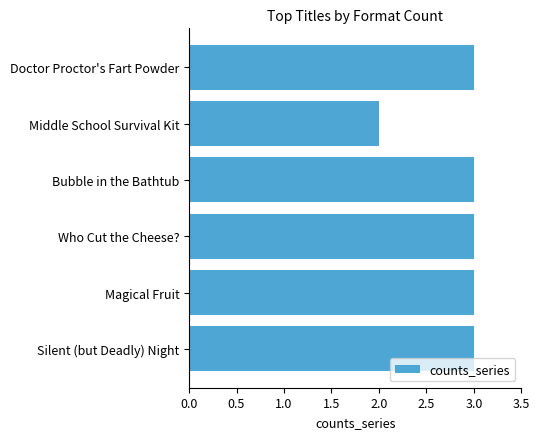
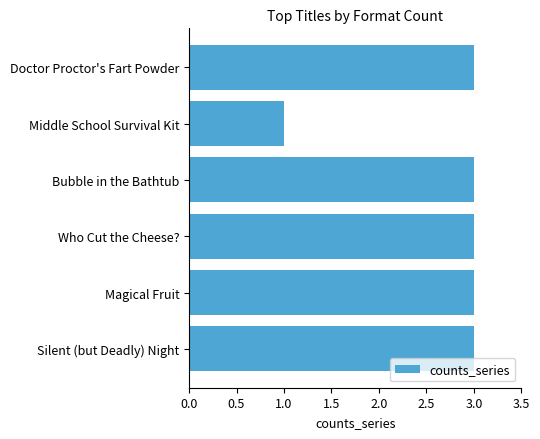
Middle School Survival Kit: 2 -> 1
